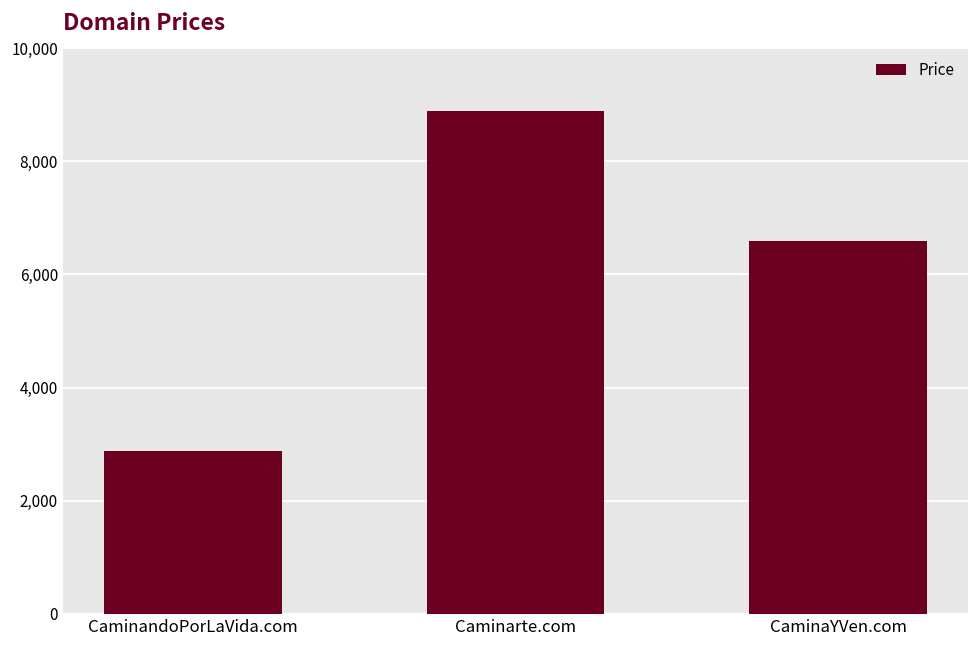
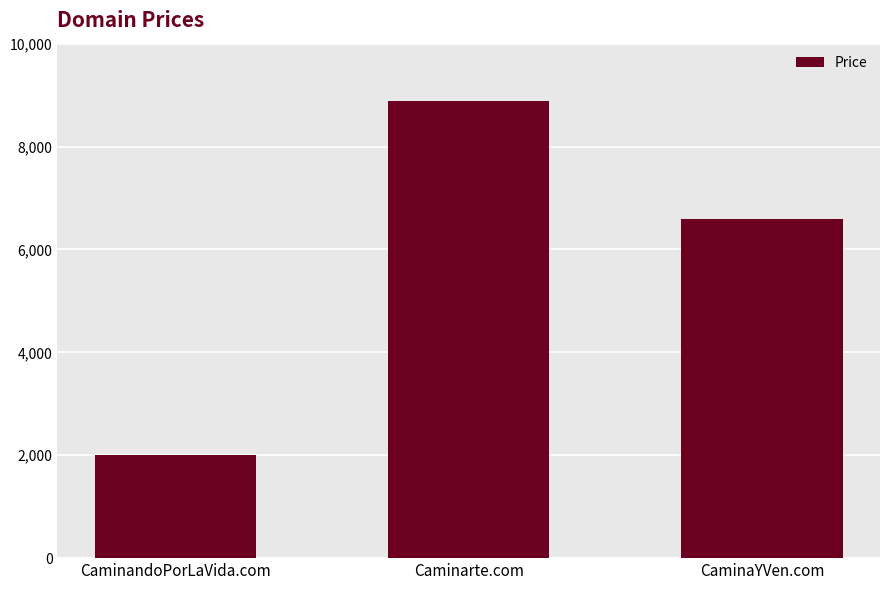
CaminandoPorLaVida.com: 2,900 -> 2,000
